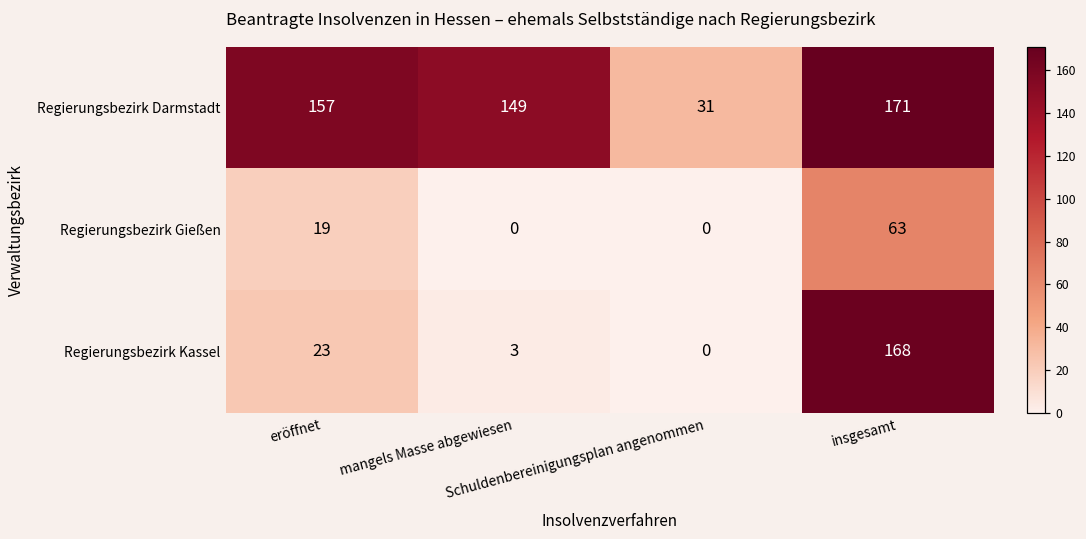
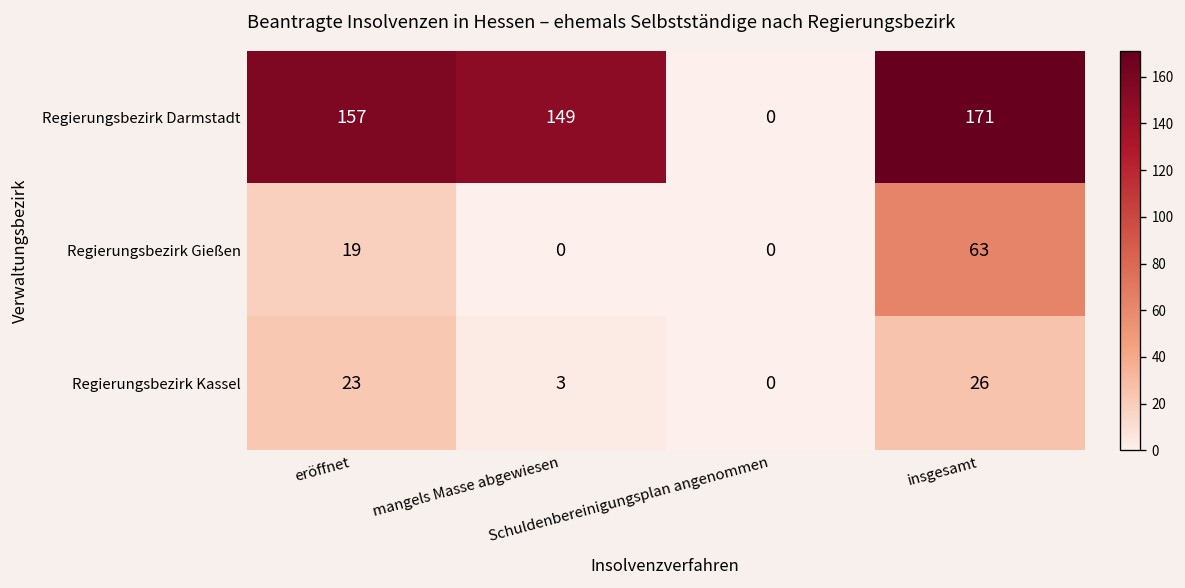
Regierungsbezirk Darmstadt, Schuldenbereinigungsplan angenommen: 31 -> 0
Regierungsbezirk Kassel, insgesamt: 168 -> 26
